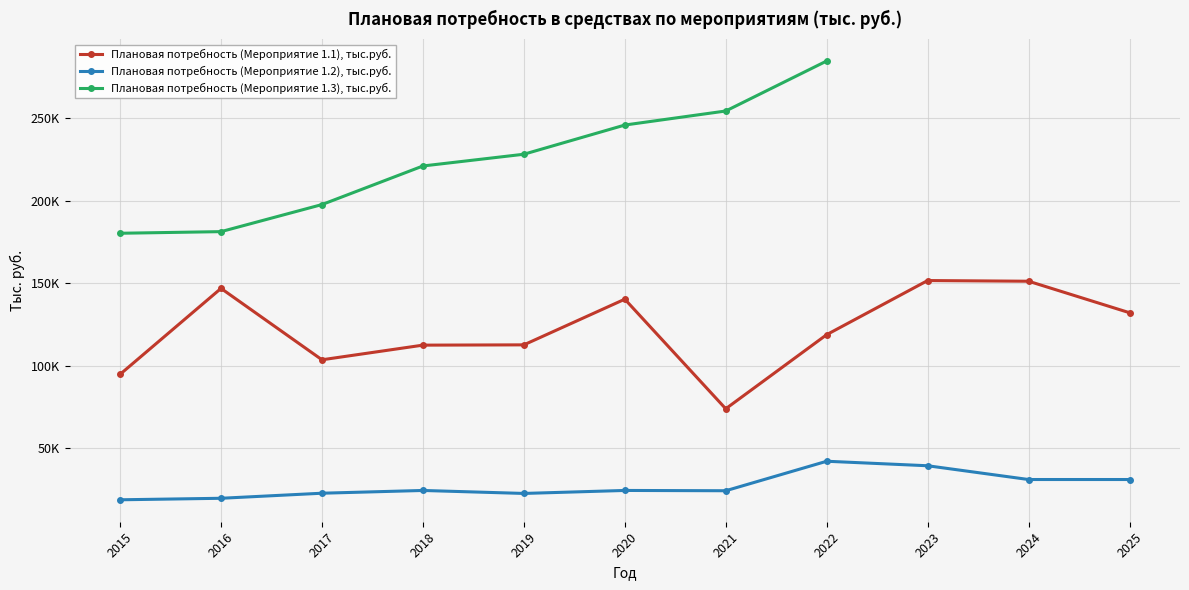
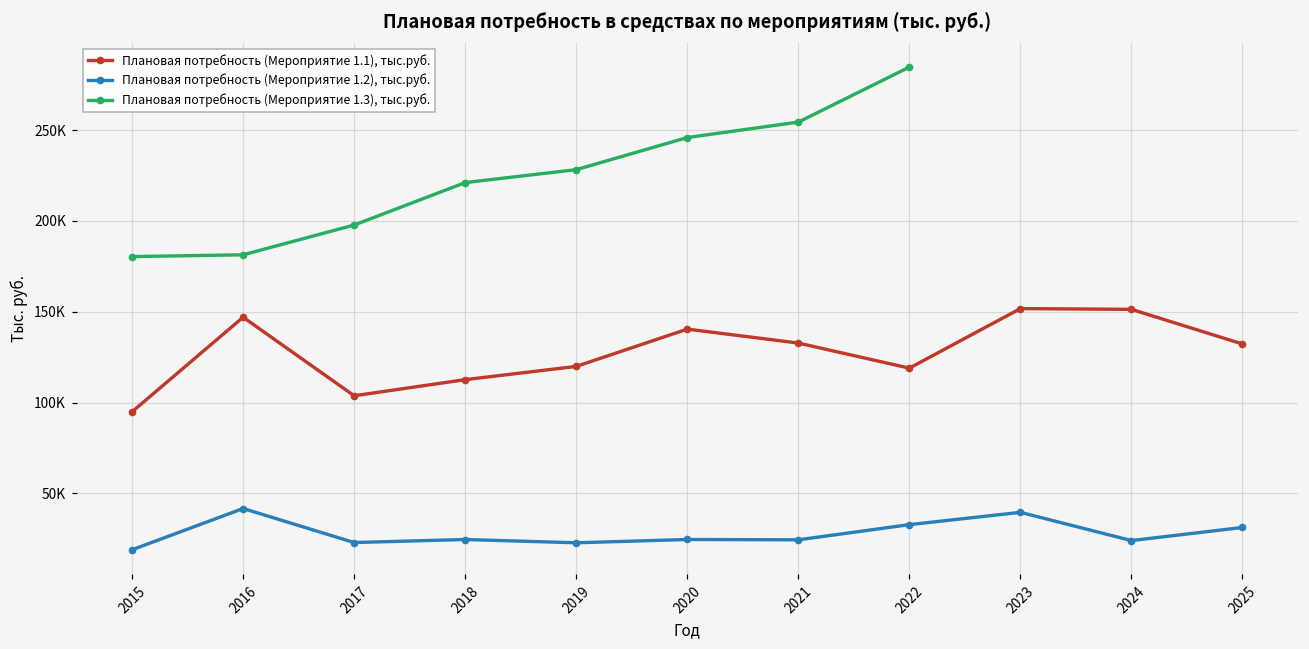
Плановая потребность (Мероприятие 1.2), тыс.руб., 2016: 20000 -> 42000
Плановая потребность (Мероприятие 1.1), тыс.руб., 2019: 113000 -> 120000
Плановая потребность (Мероприятие 1.1), тыс.руб., 2021: 74000 -> 133000
Плановая потребность (Мероприятие 1.2), тыс.руб., 2022: 42000 -> 33000
Плановая потребность (Мероприятие 1.2), тыс.руб., 2024: 31000 -> 24000
